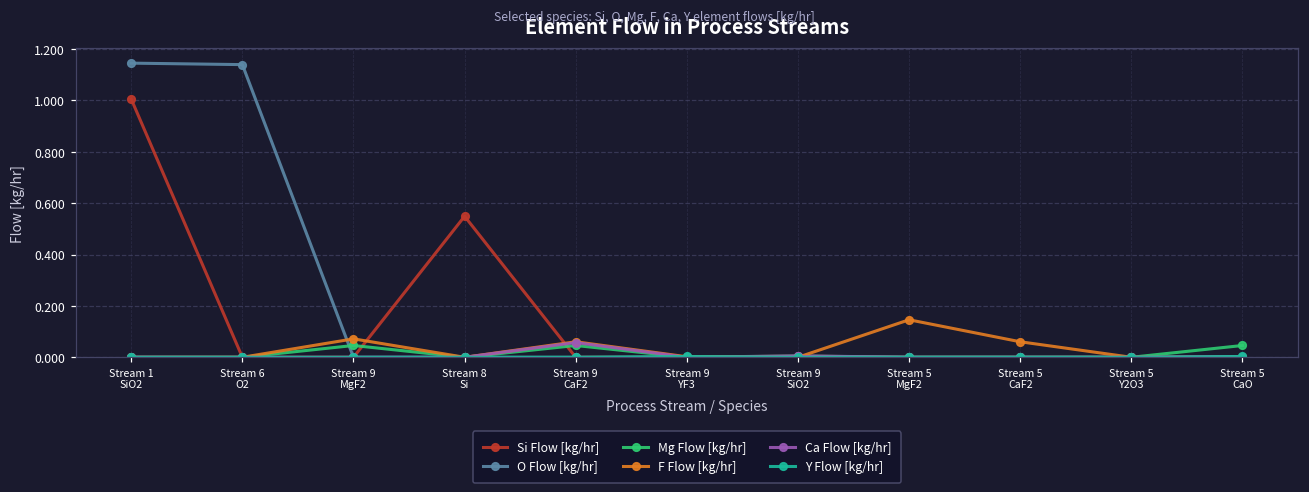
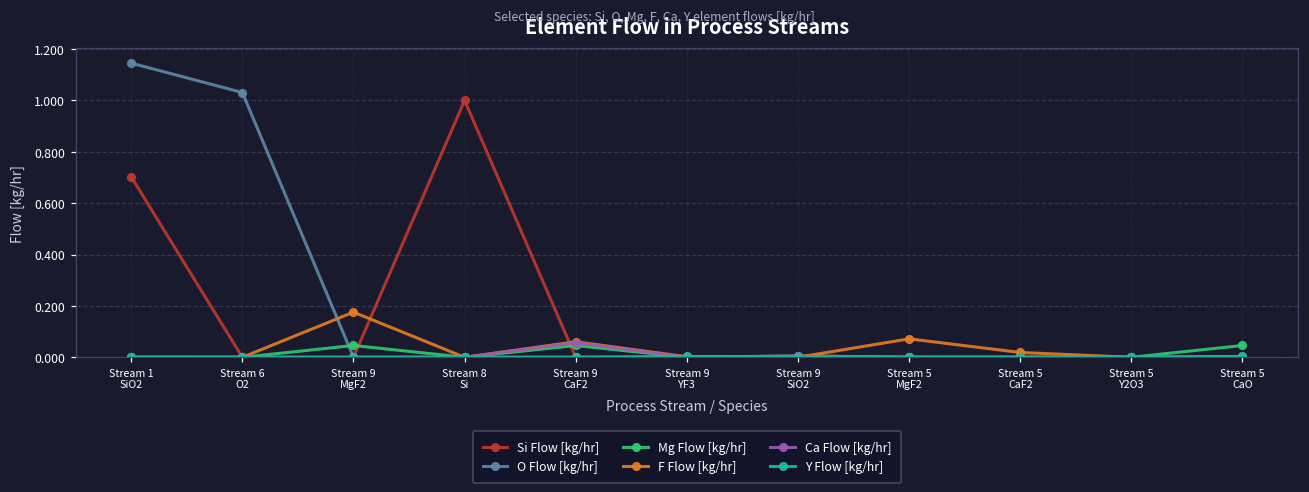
Si Flow [kg/hr], Stream 1 SiO2: 1.01 -> 0.70
O Flow [kg/hr], Stream 6 O2: 1.14 -> 1.03
F Flow [kg/hr], Stream 9 MgF2: 0.07 -> 0.18
Si Flow [kg/hr], Stream 8 Si: 0.55 -> 1.00
F Flow [kg/hr], Stream 5 MgF2: 0.15 -> 0.07
F Flow [kg/hr], Stream 5 CaF2: 0.06 -> 0.02
